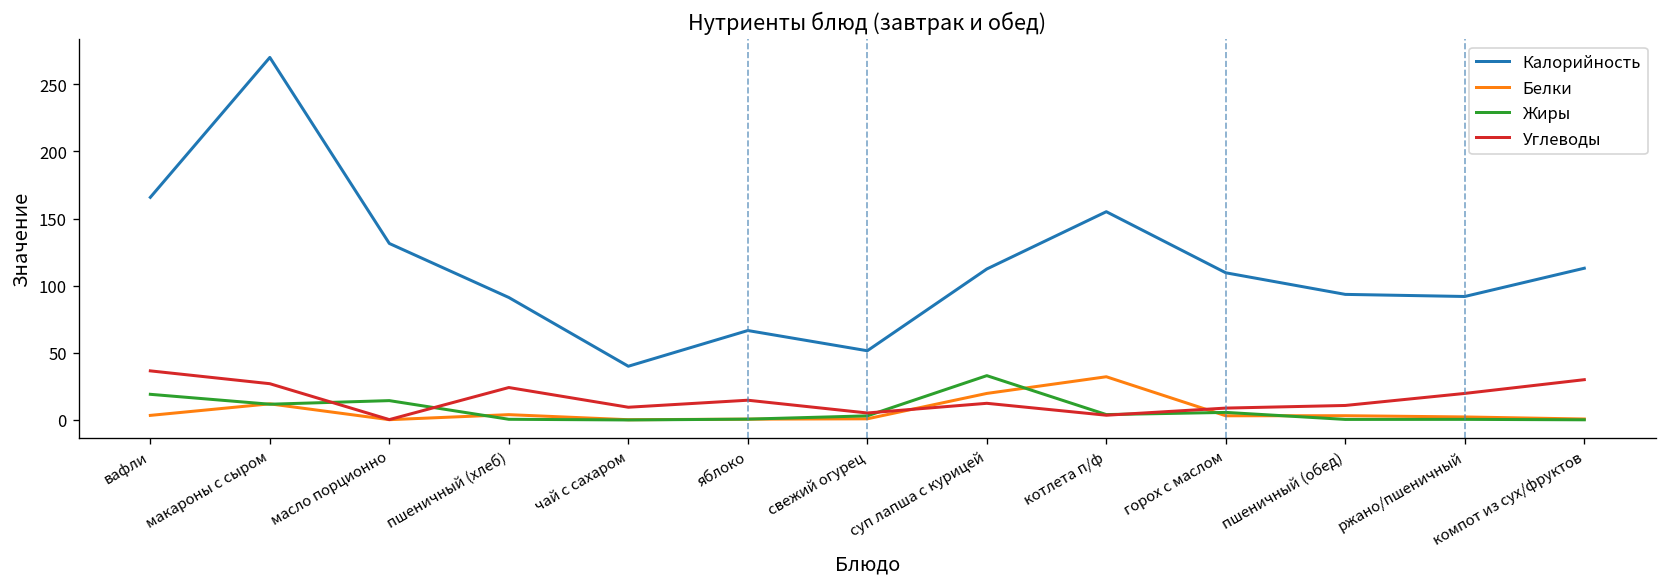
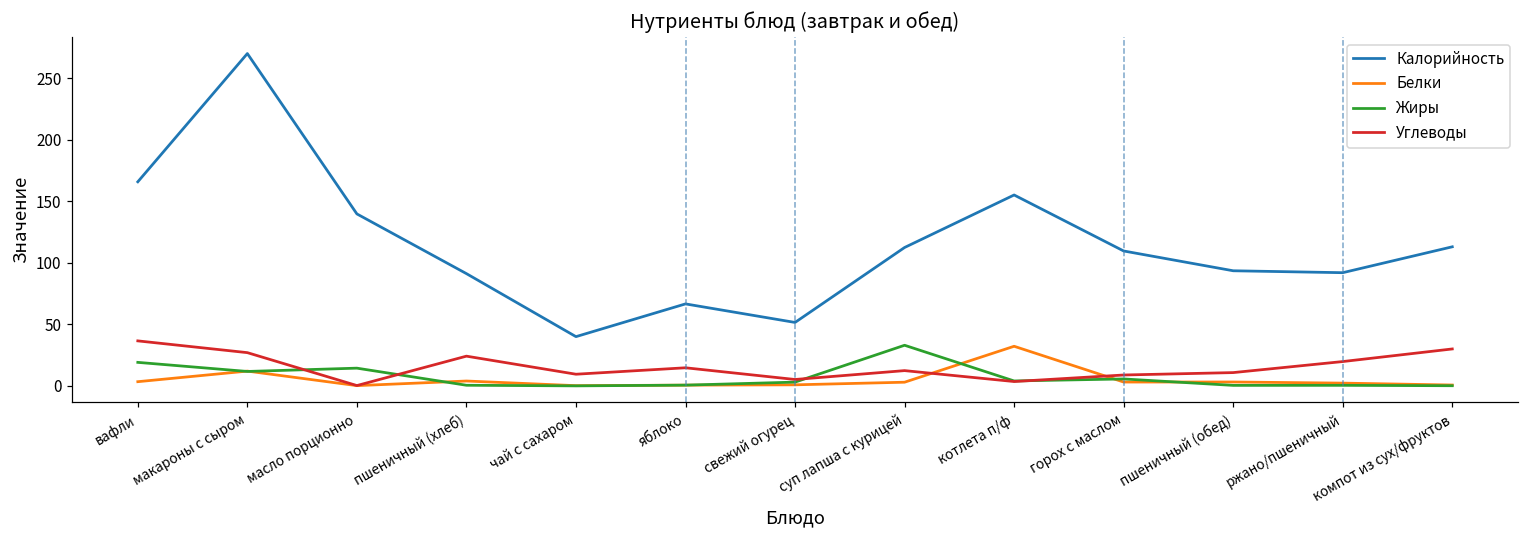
Калорийность, масло порционно: 131 -> 140
Белки, суп лапша с курицей: 20 -> 3
